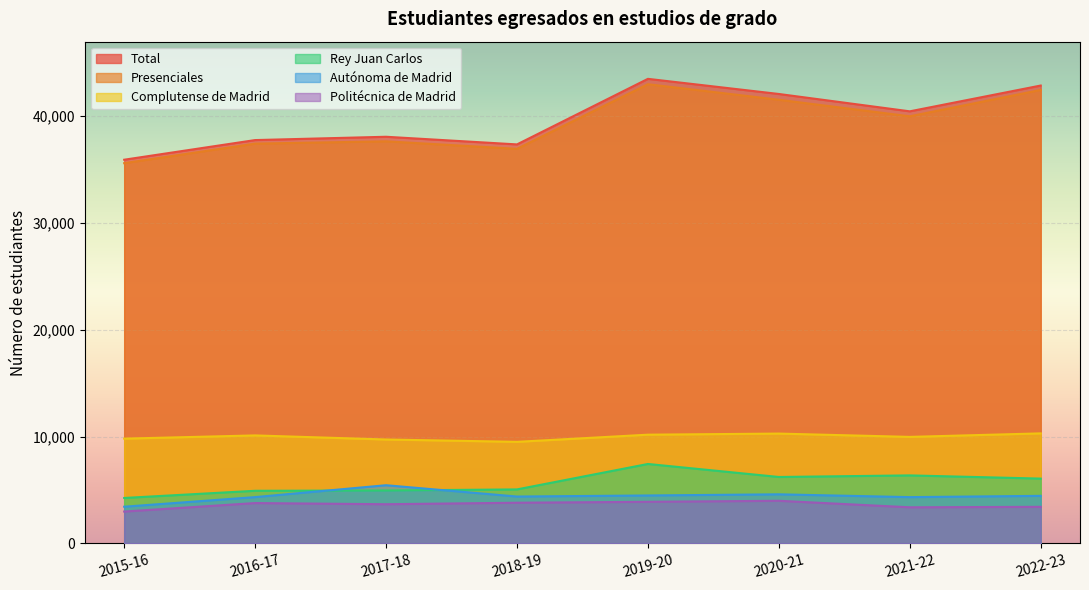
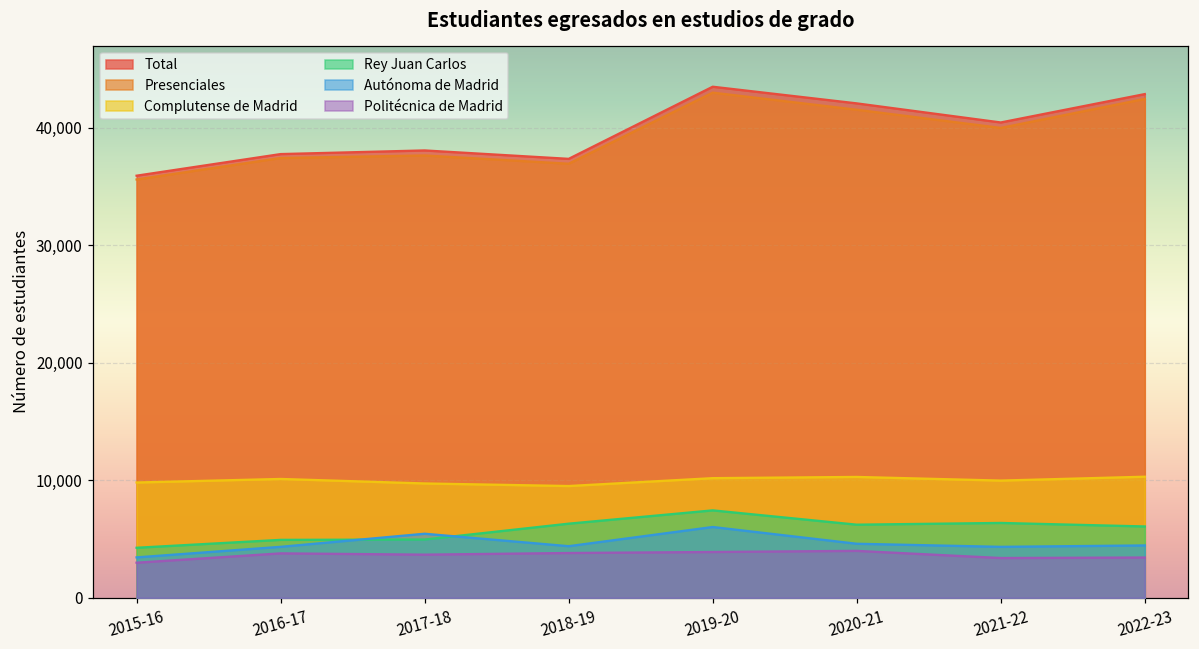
Rey Juan Carlos, 2018-19: 5,100 -> 6,300
Autónoma de Madrid, 2019-20: 4,500 -> 6,000
